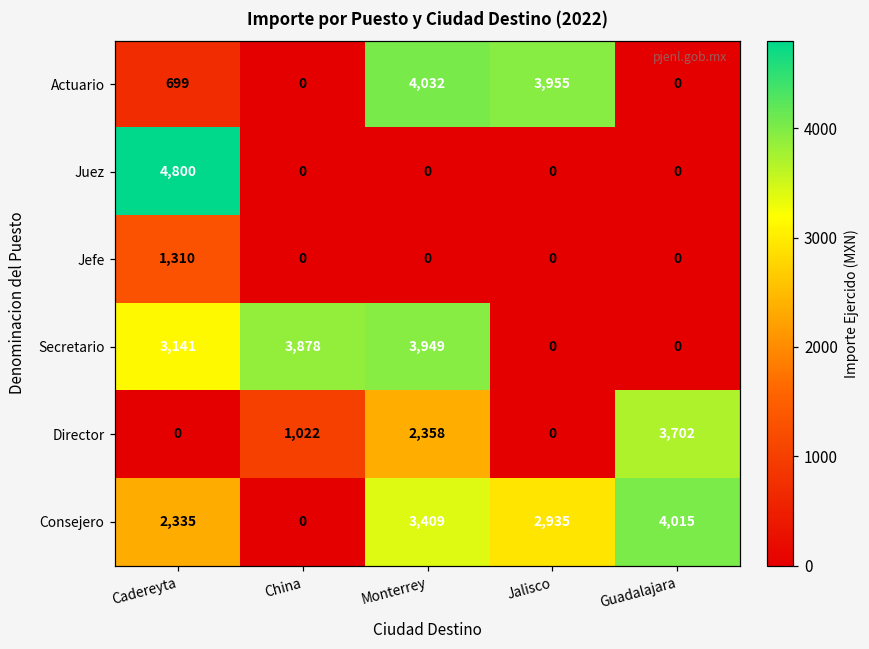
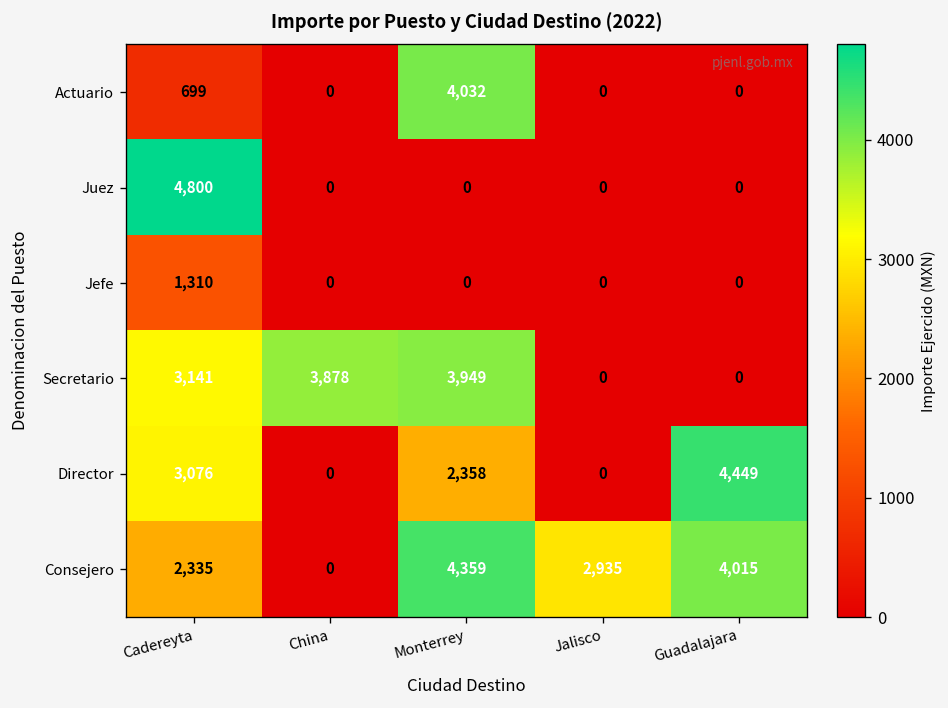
Actuario, Jalisco: 3,955 -> 0
Director, Cadereyta: 0 -> 3,076
Director, China: 1,022 -> 0
Director, Guadalajara: 3,702 -> 4,449
Consejero, Monterrey: 3,409 -> 4,359
